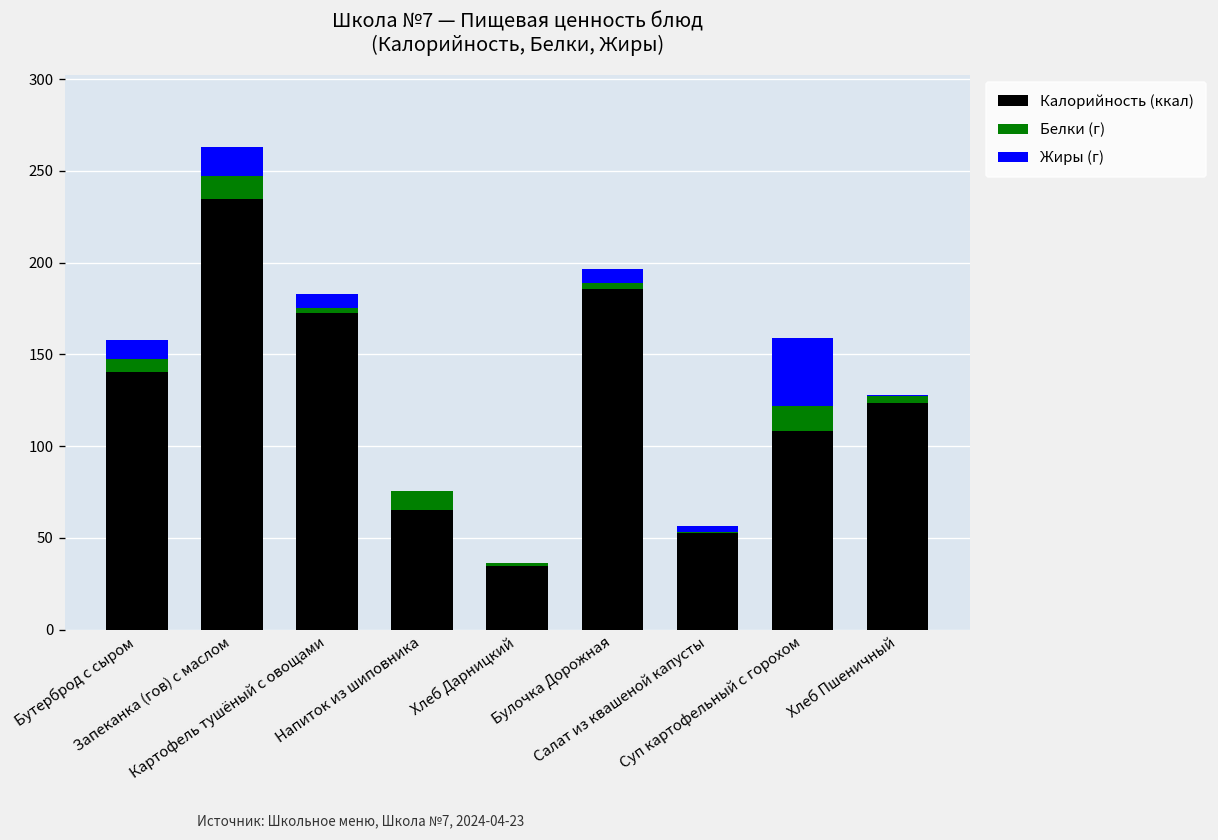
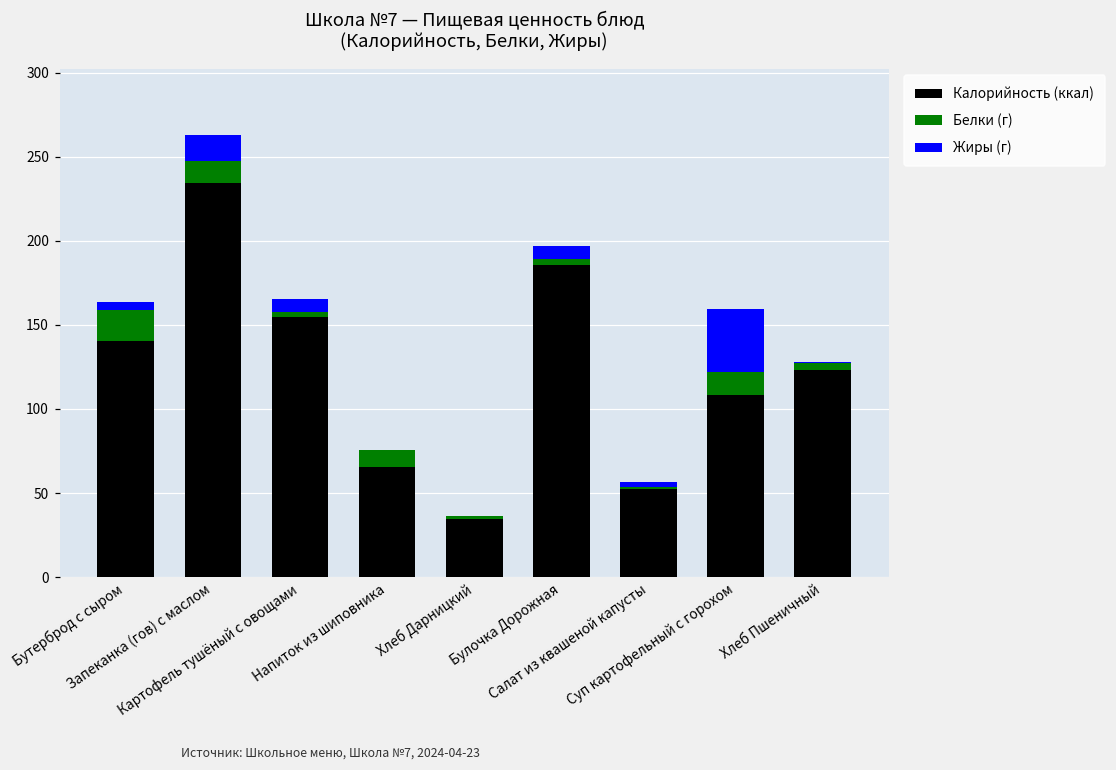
Белки (г), Бутерброд с сыром: 7 -> 19
Жиры (г), Бутерброд с сыром: 10 -> 4
Калорийность (ккал), Картофель тушёный с овощами: 172 -> 155
